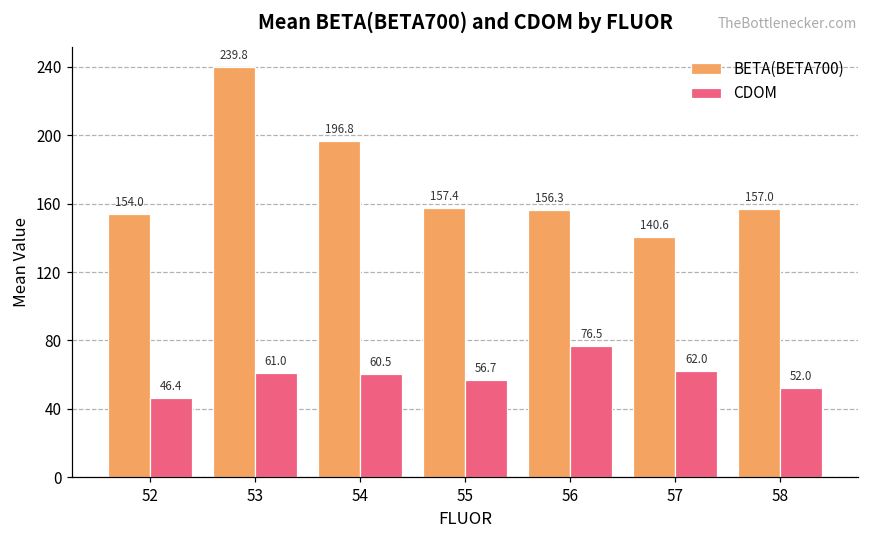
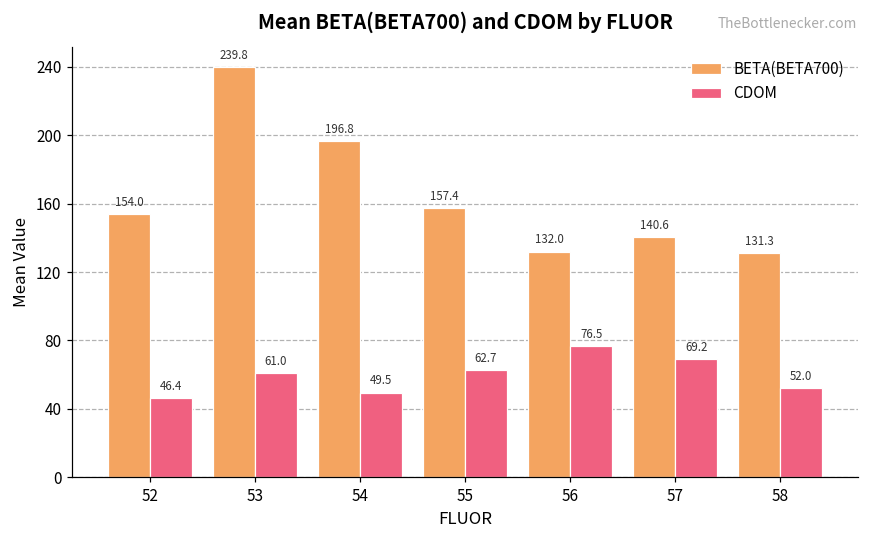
CDOM, 54: 60.5 -> 49.5
CDOM, 55: 56.7 -> 62.7
BETA(BETA700), 56: 156.3 -> 132.0
CDOM, 57: 62.0 -> 69.2
BETA(BETA700), 58: 157.0 -> 131.3
